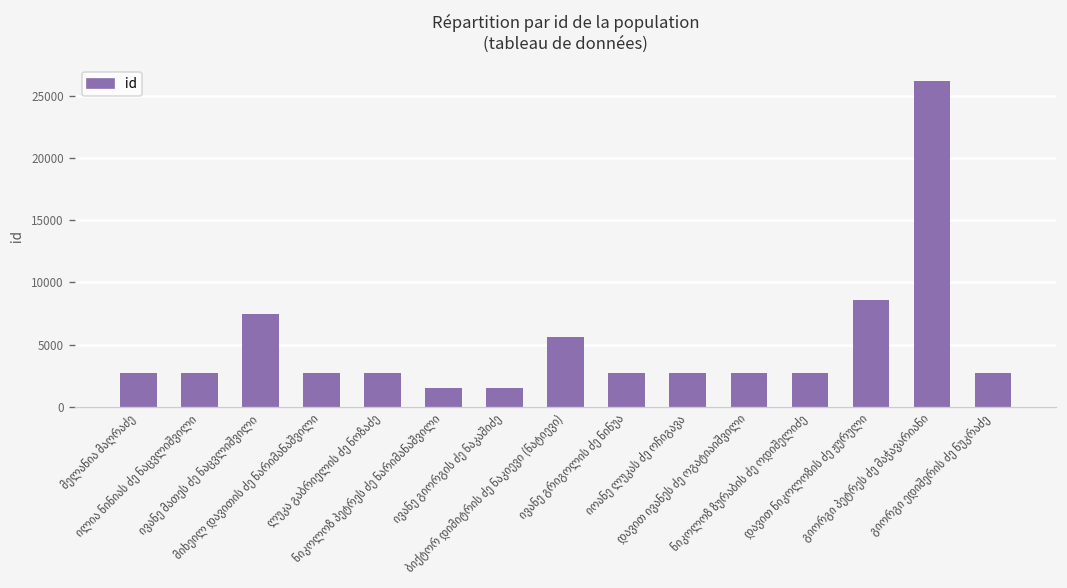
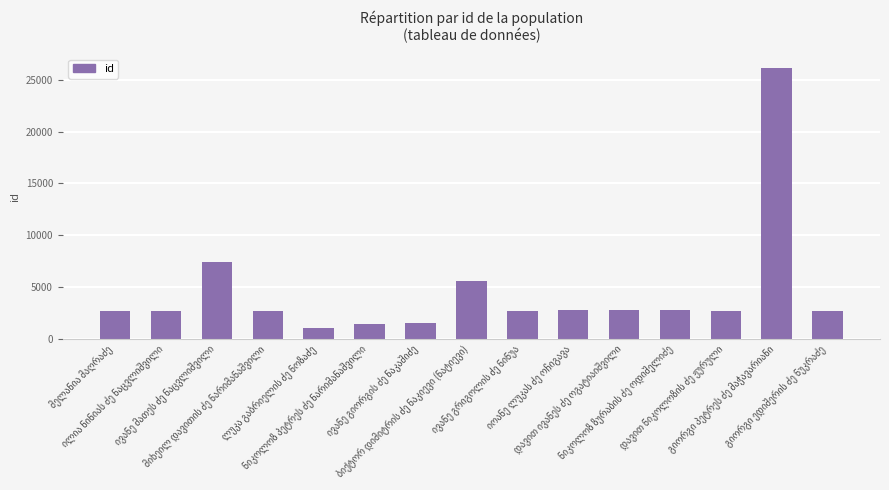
ლუკა გაბრიელის ძე ნოზაძე: 2700 -> 1000
დავით ნიკოლოზის ძე ჟურული: 8600 -> 2700
